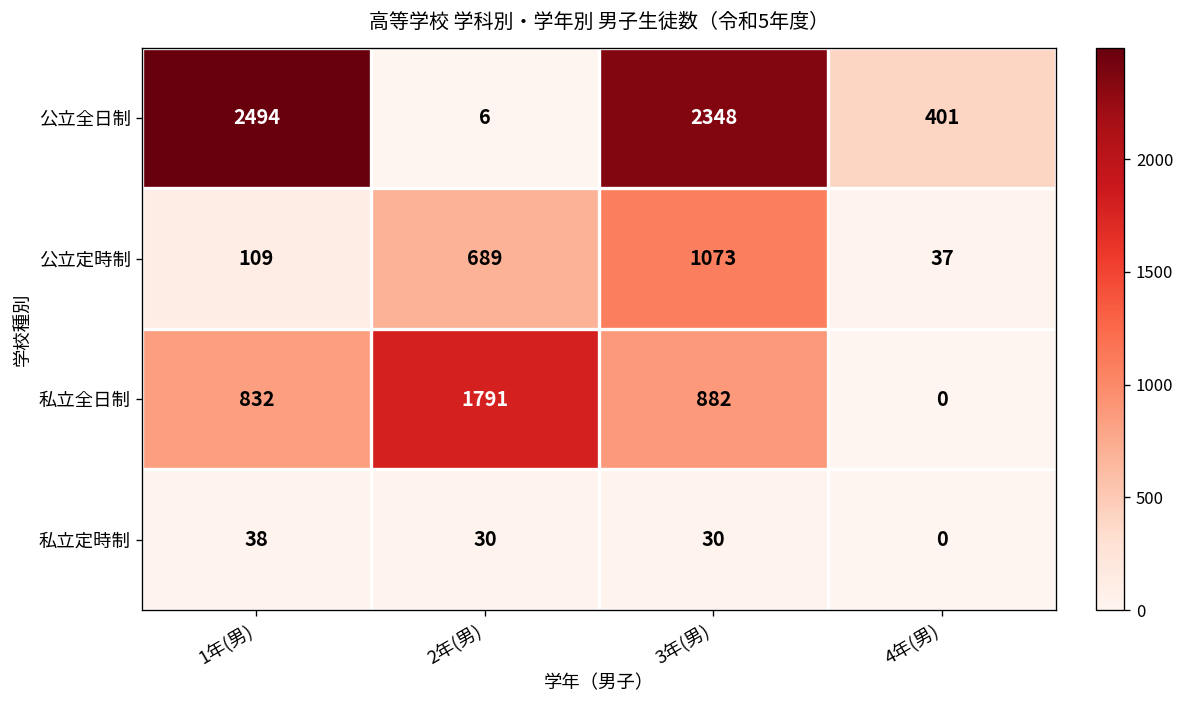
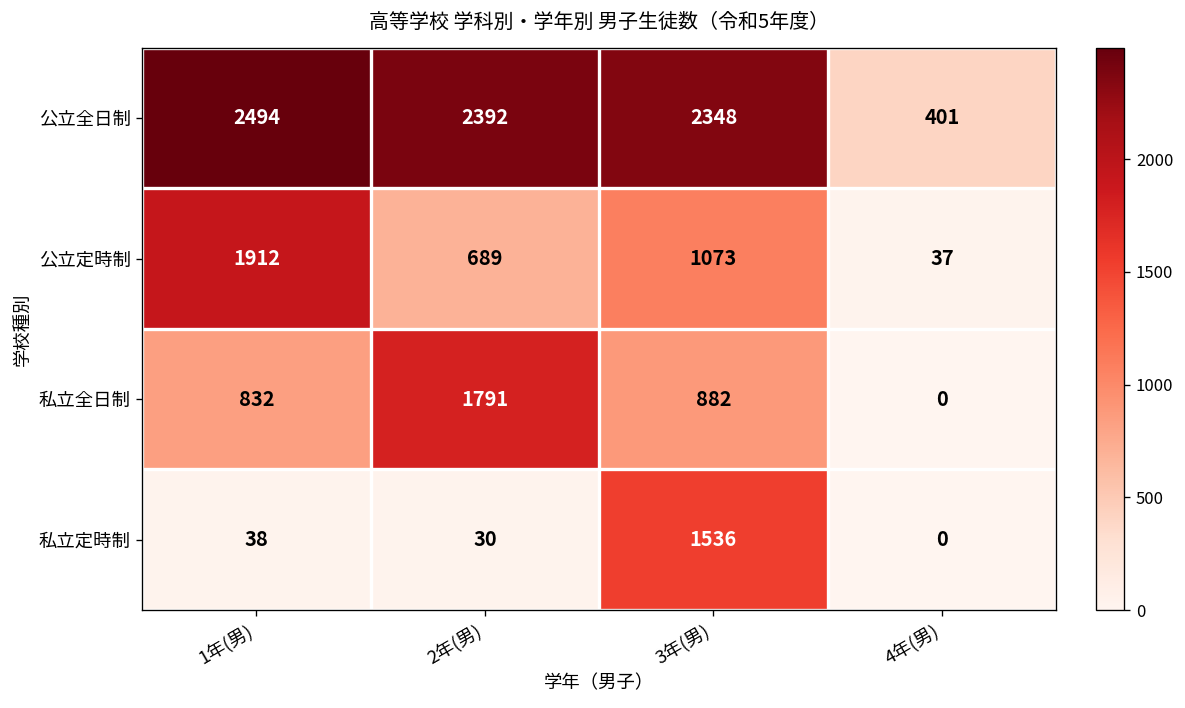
公立全日制, 2年(男): 6 -> 2392
公立定時制, 1年(男): 109 -> 1912
私立定時制, 3年(男): 30 -> 1536
